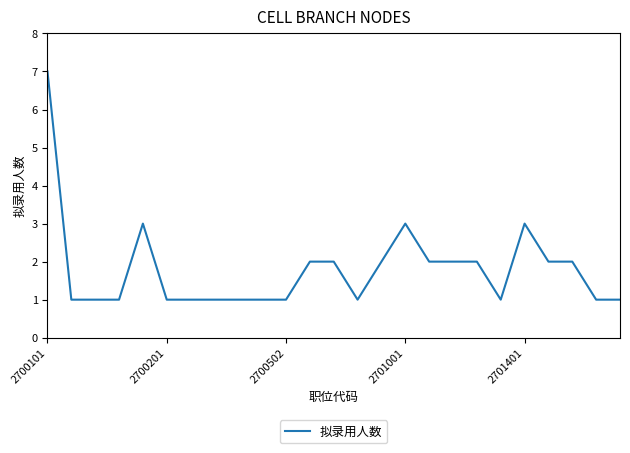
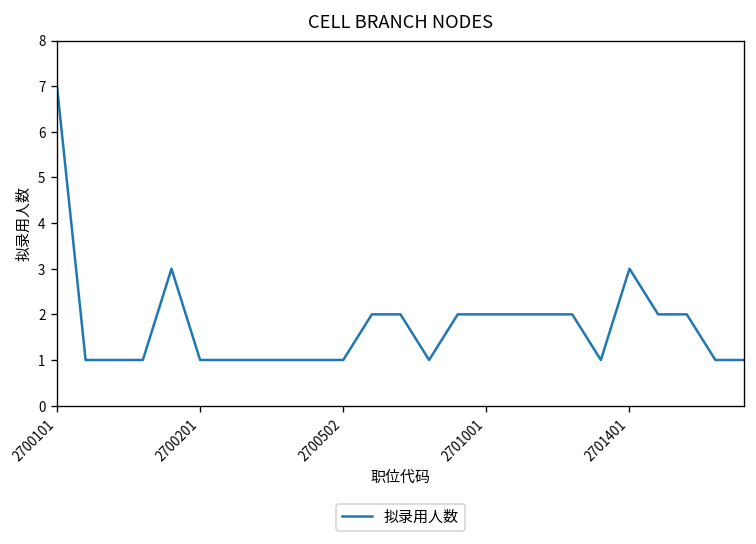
2701001: 3 -> 2
